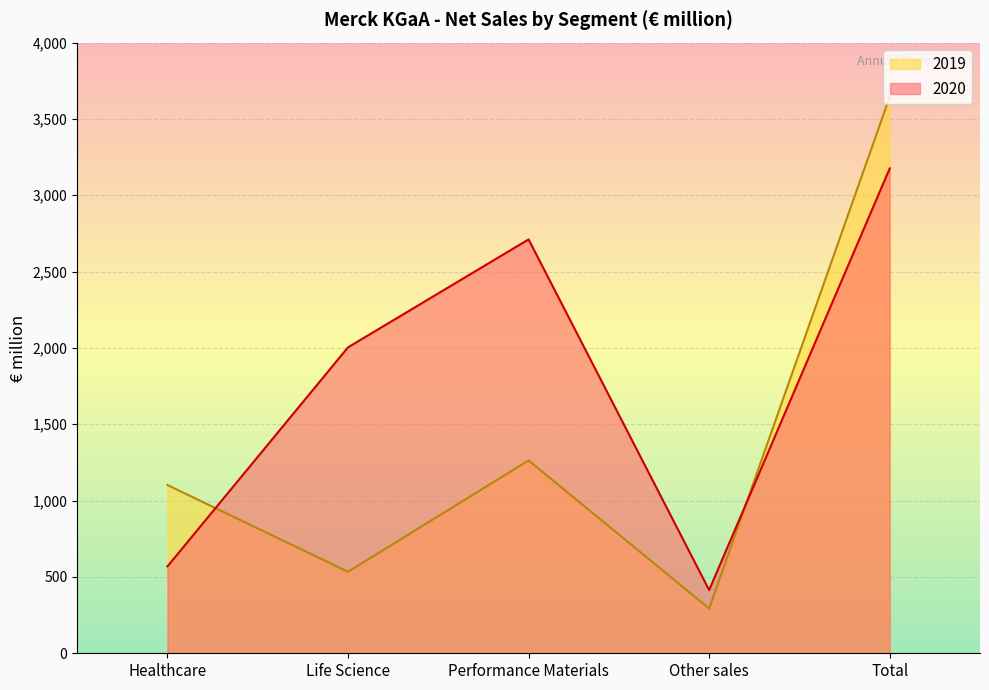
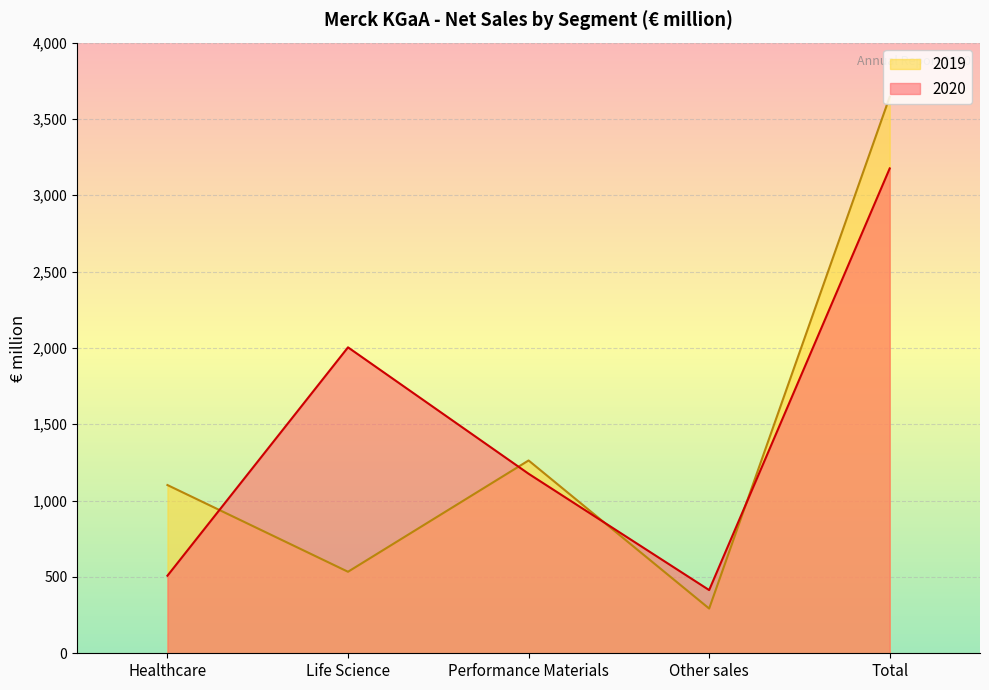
2020, Healthcare: 570 -> 510
2020, Performance Materials: 2,710 -> 1,180
